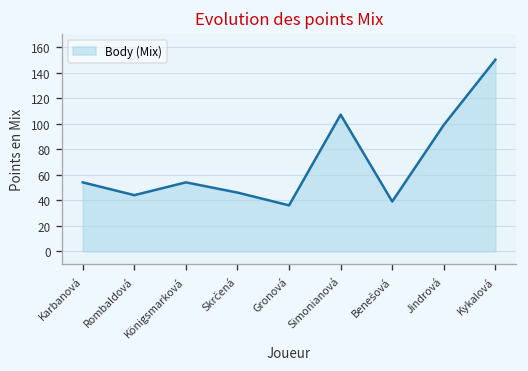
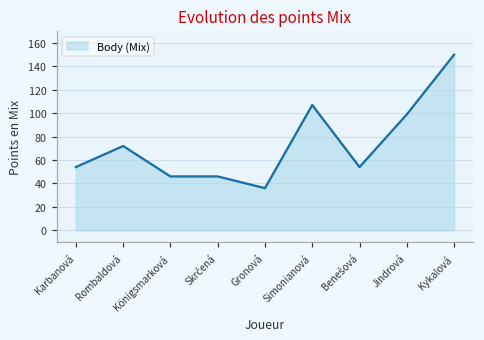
Rombaldová: 44 -> 72
Königsmarková: 54 -> 46
Benešová: 39 -> 54
